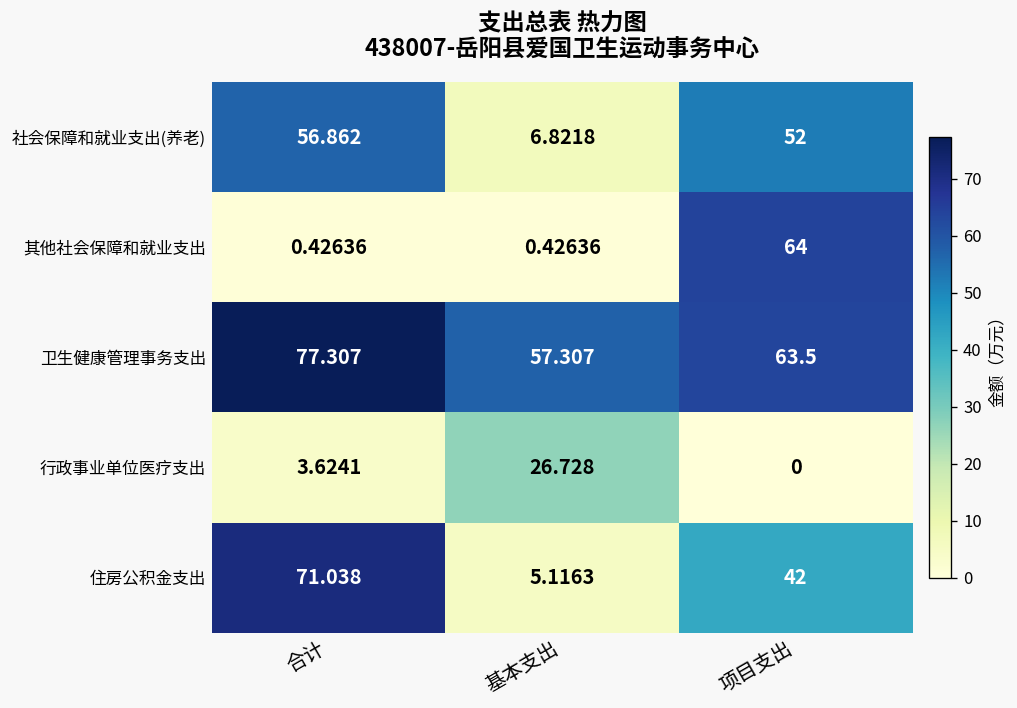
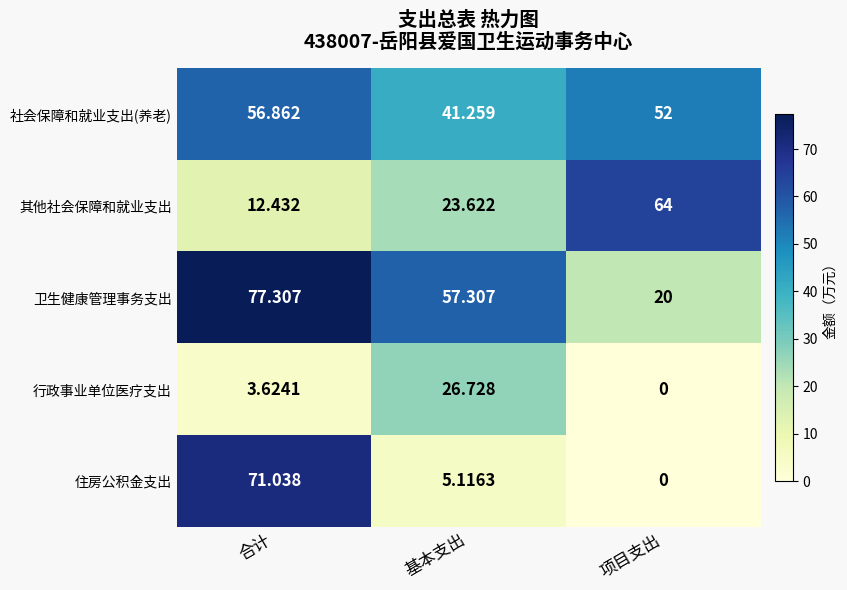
社会保障和就业支出(养老), 基本支出: 6.8218 -> 41.259
其他社会保障和就业支出, 合计: 0.42636 -> 12.432
其他社会保障和就业支出, 基本支出: 0.42636 -> 23.622
卫生健康管理事务支出, 项目支出: 63.5 -> 20
住房公积金支出, 项目支出: 42 -> 0
